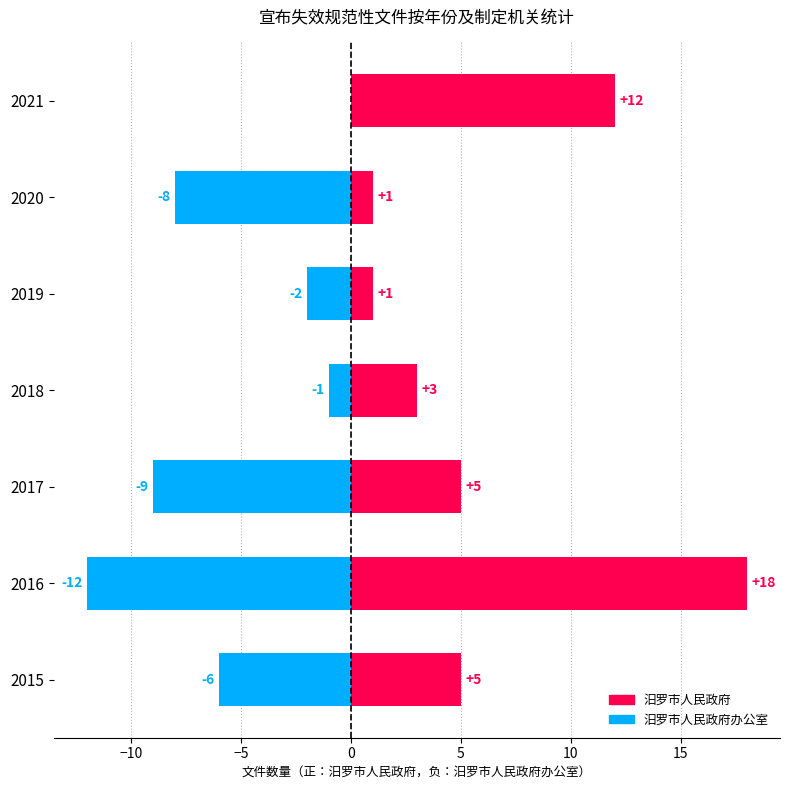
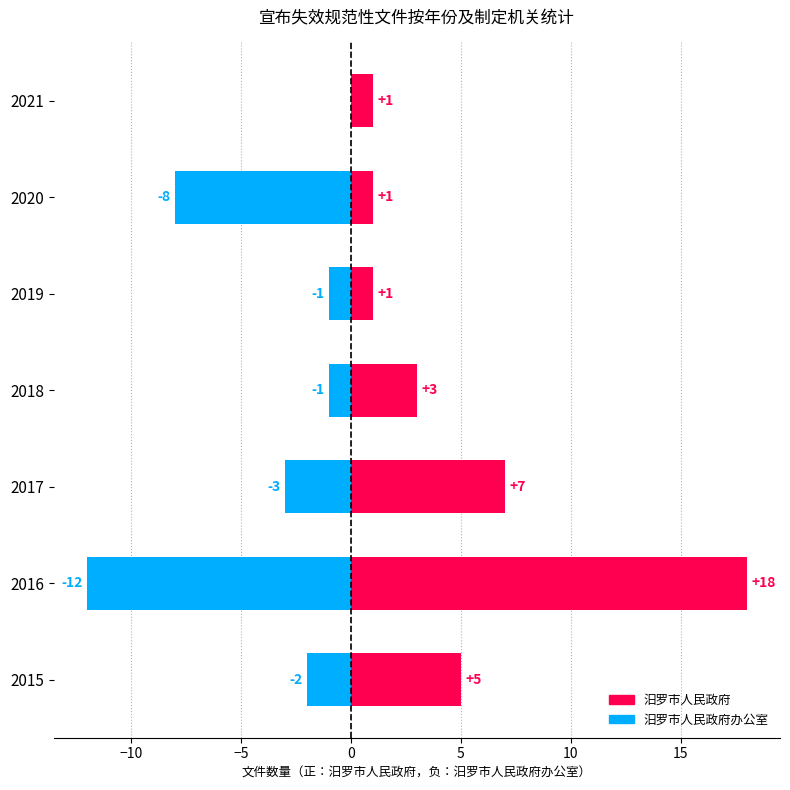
汨罗市人民政府, 2021: +12 -> +1
汨罗市人民政府办公室, 2019: -2 -> -1
汨罗市人民政府, 2017: +5 -> +7
汨罗市人民政府办公室, 2017: -9 -> -3
汨罗市人民政府办公室, 2015: -6 -> -2
